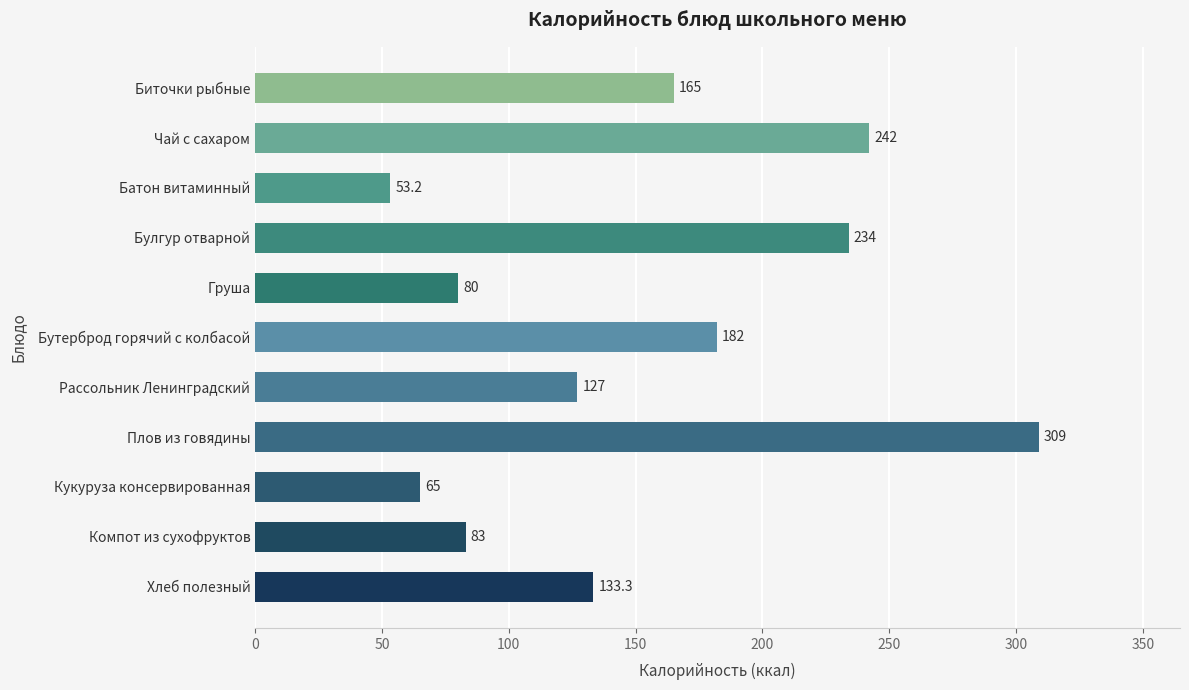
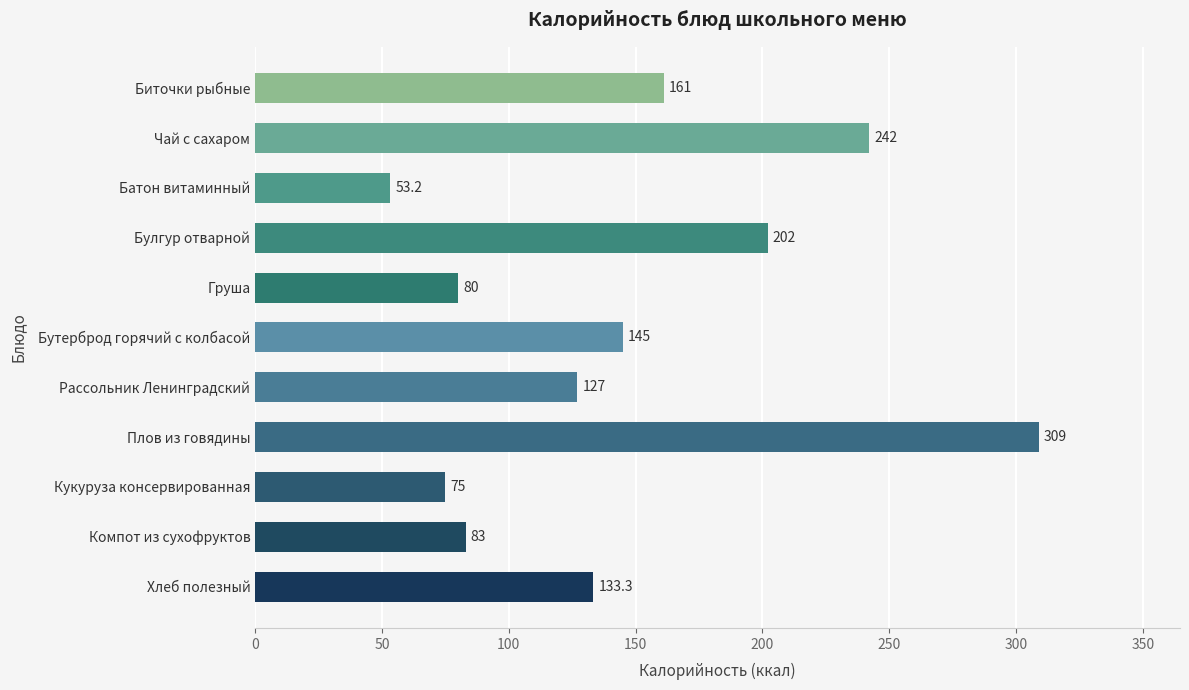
Биточки рыбные: 165 -> 161
Булгур отварной: 234 -> 202
Бутерброд горячий с колбасой: 182 -> 145
Кукуруза консервированная: 65 -> 75
